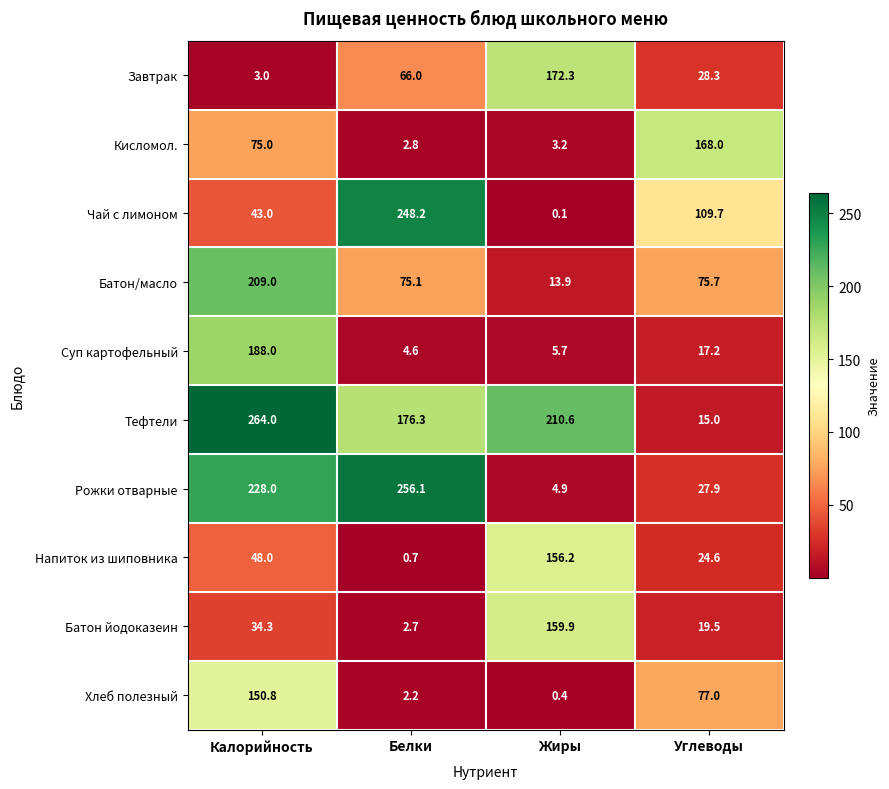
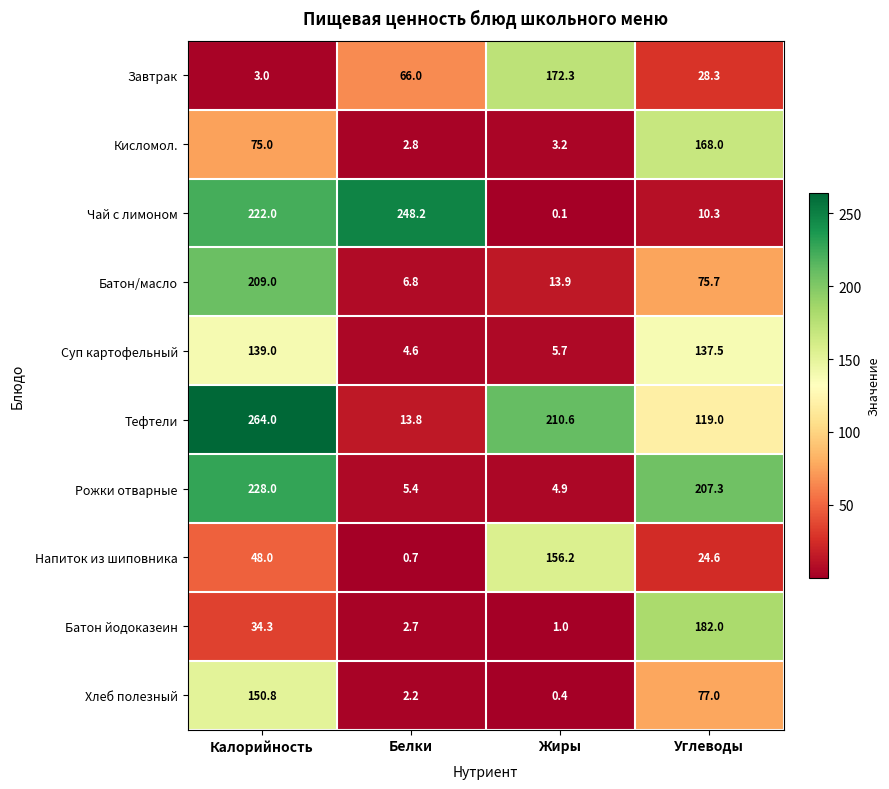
Чай с лимоном, Калорийность: 43.0 -> 222.0
Чай с лимоном, Углеводы: 109.7 -> 10.3
Батон/масло, Белки: 75.1 -> 6.8
Суп картофельный, Калорийность: 188.0 -> 139.0
Суп картофельный, Углеводы: 17.2 -> 137.5
Тефтели, Белки: 176.3 -> 13.8
Тефтели, Углеводы: 15.0 -> 119.0
Рожки отварные, Белки: 256.1 -> 5.4
Рожки отварные, Углеводы: 27.9 -> 207.3
Батон йодоказеин, Жиры: 159.9 -> 1.0
Батон йодоказеин, Углеводы: 19.5 -> 182.0
